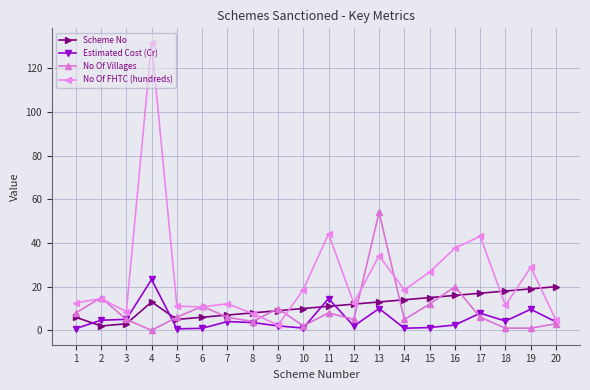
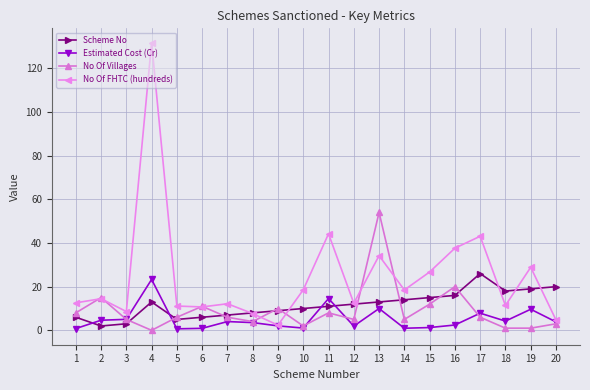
Scheme No, 17: 17 -> 26
